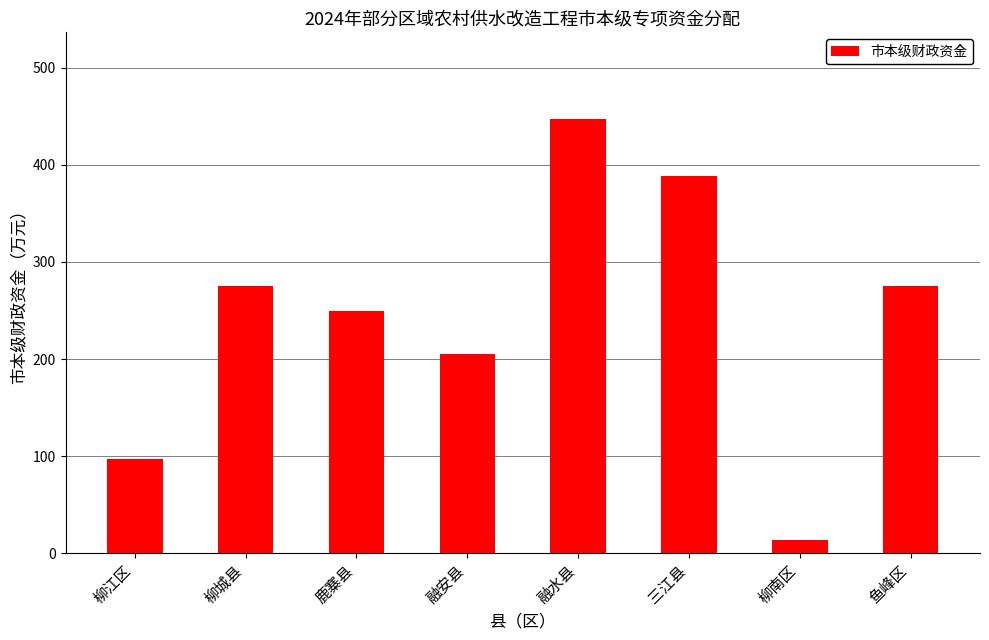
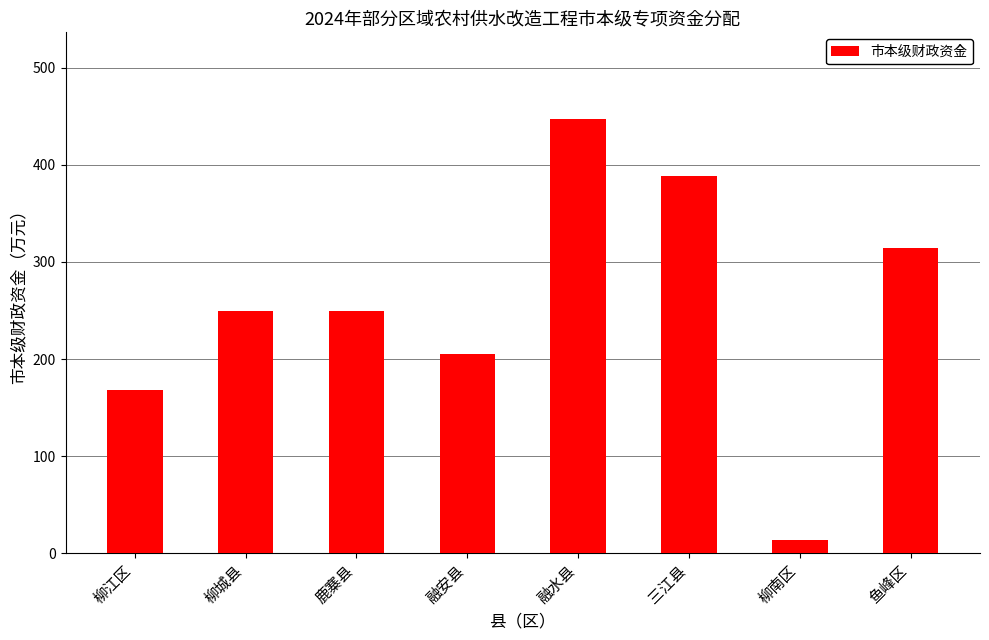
柳江区: 100 -> 170
柳城县: 280 -> 250
鱼峰区: 280 -> 310
